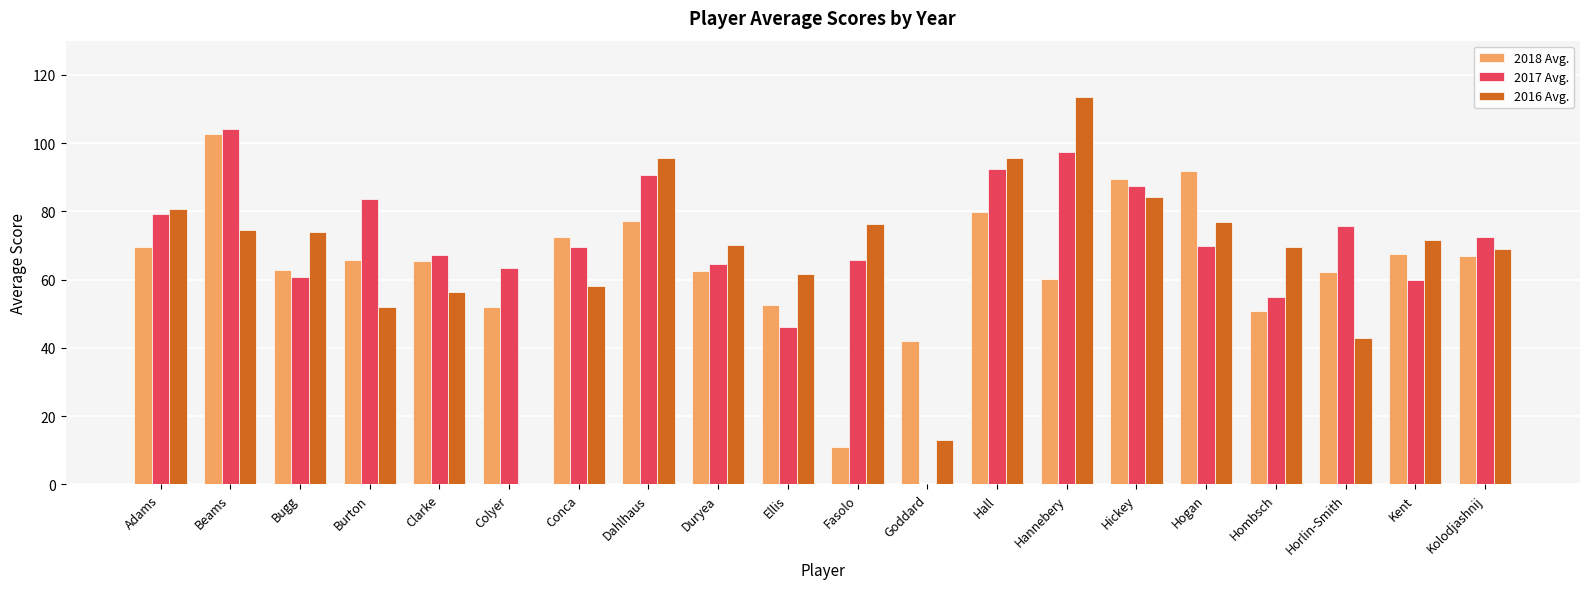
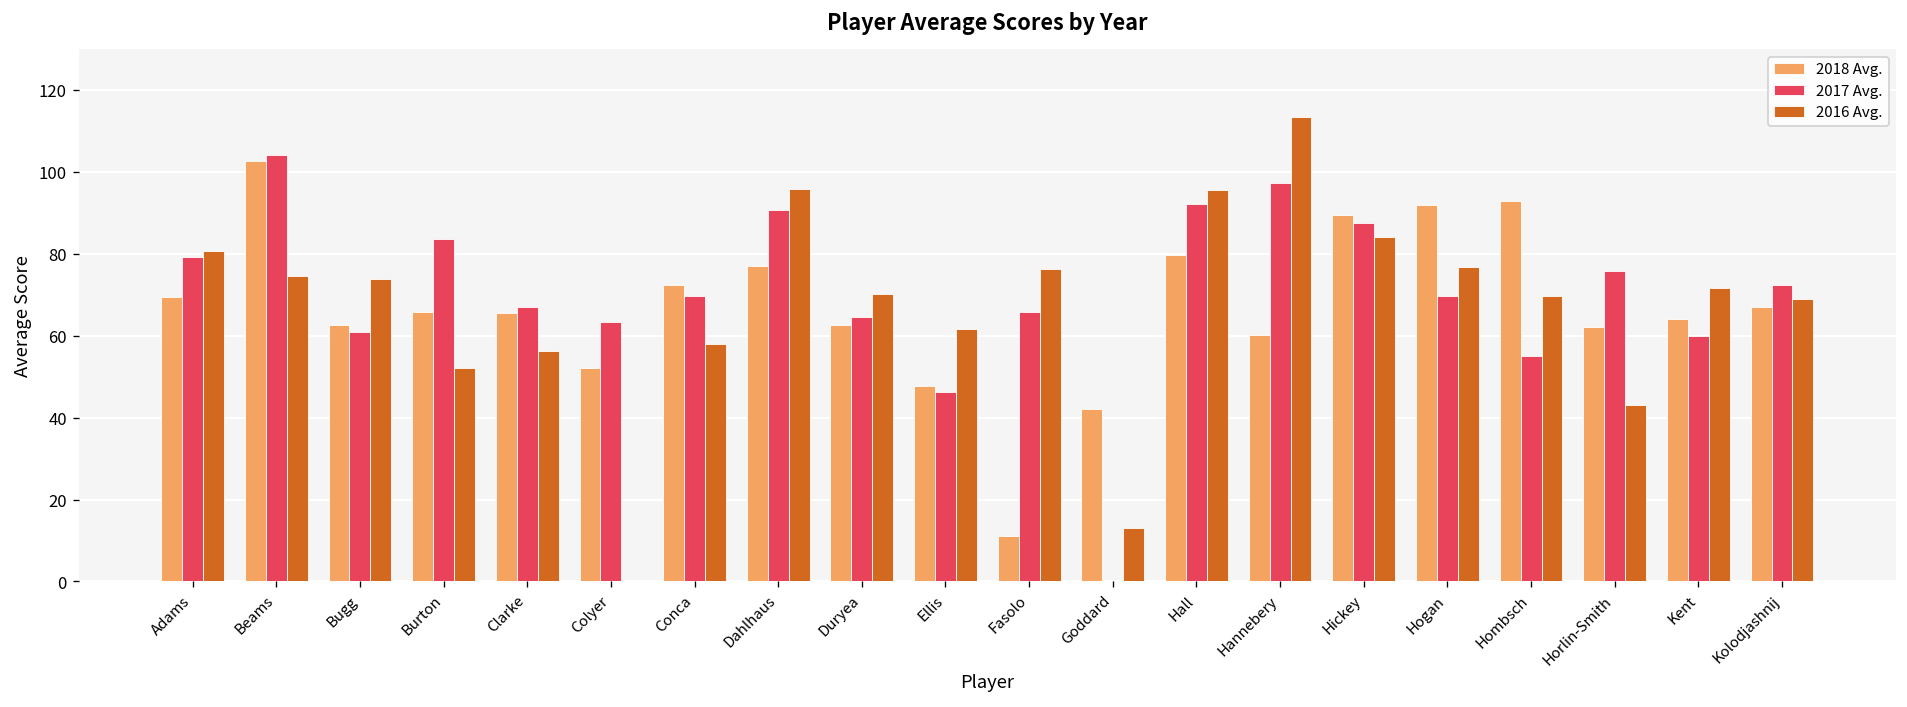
2018 Avg., Ellis: 53 -> 48
2018 Avg., Hombsch: 51 -> 93
2018 Avg., Kent: 68 -> 64
